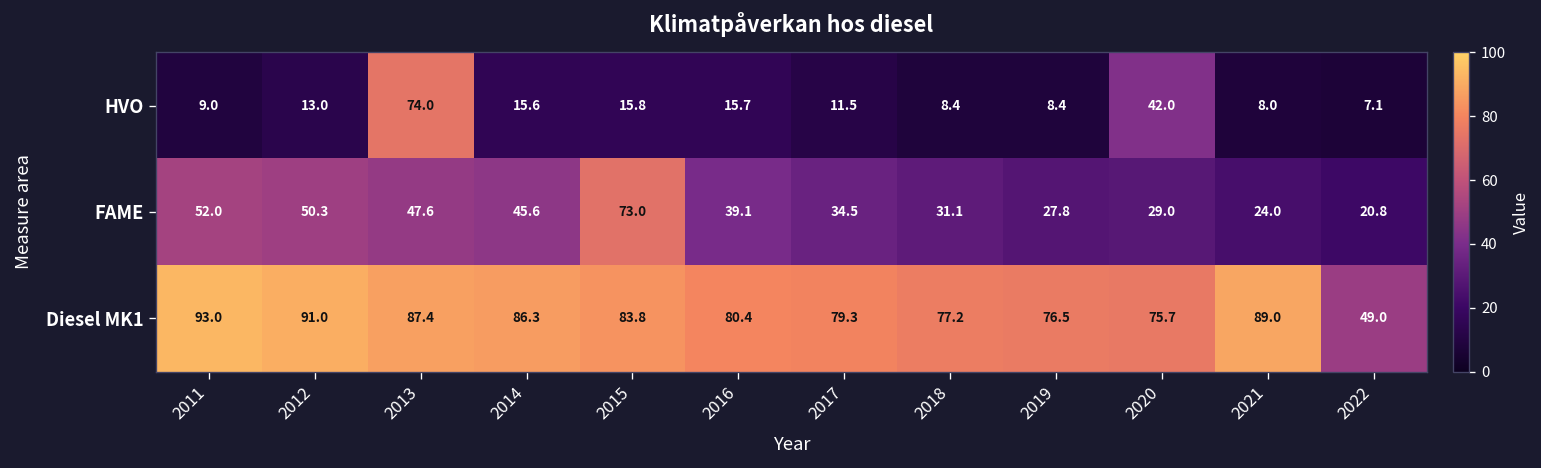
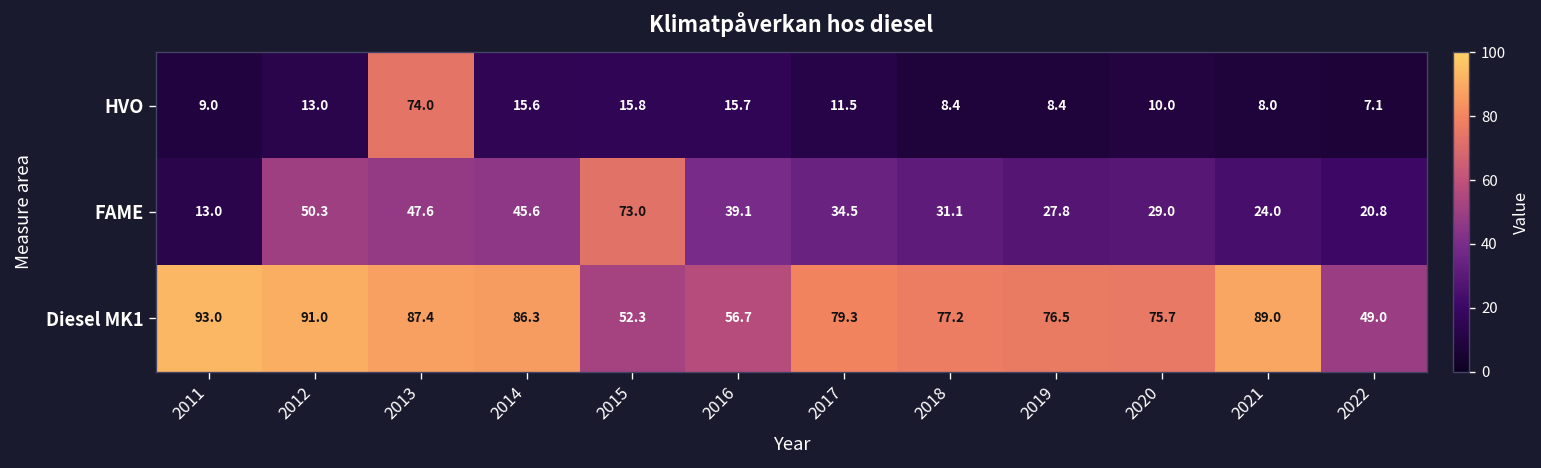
HVO, 2020: 42.0 -> 10.0
FAME, 2011: 52.0 -> 13.0
Diesel MK1, 2015: 83.8 -> 52.3
Diesel MK1, 2016: 80.4 -> 56.7
